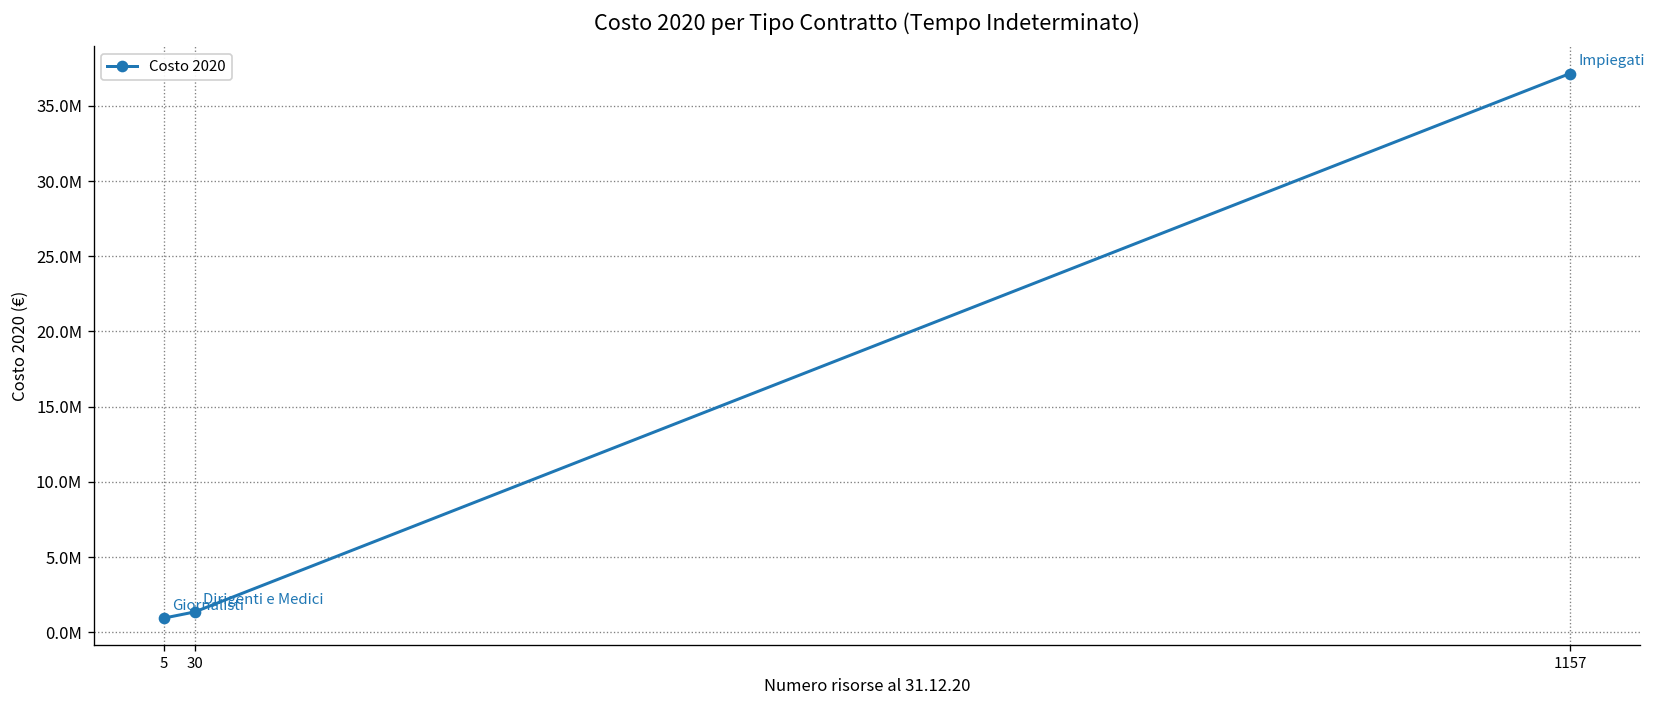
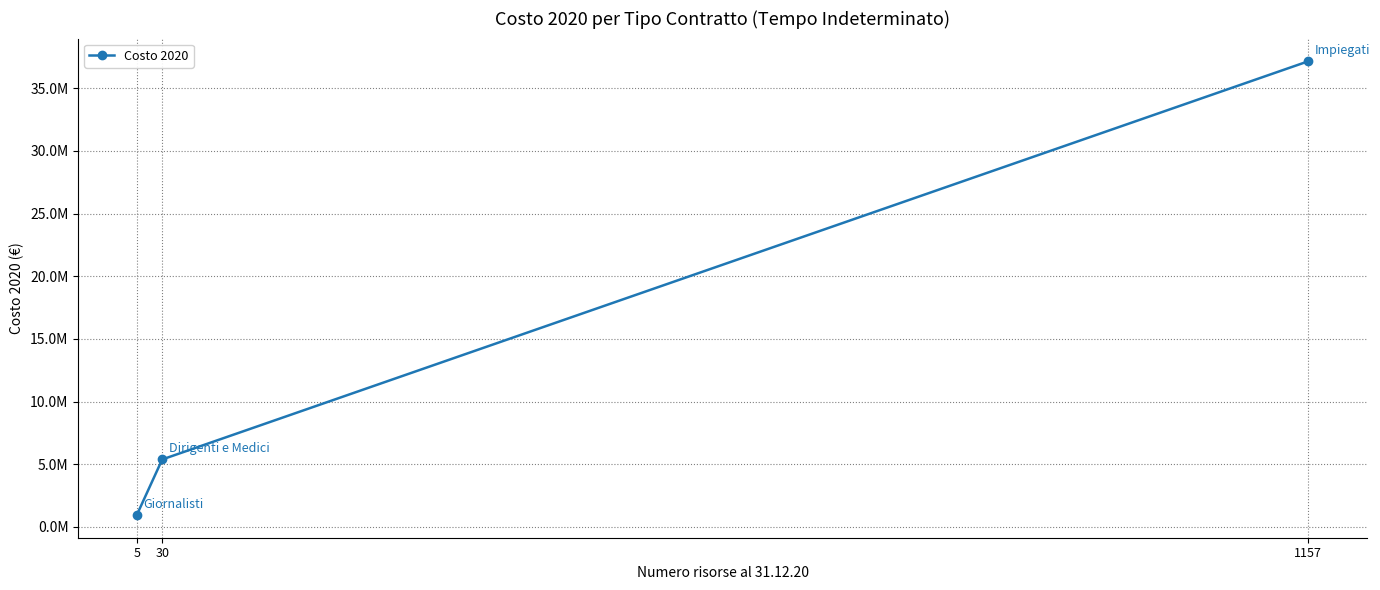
30: 1400000 -> 5400000
